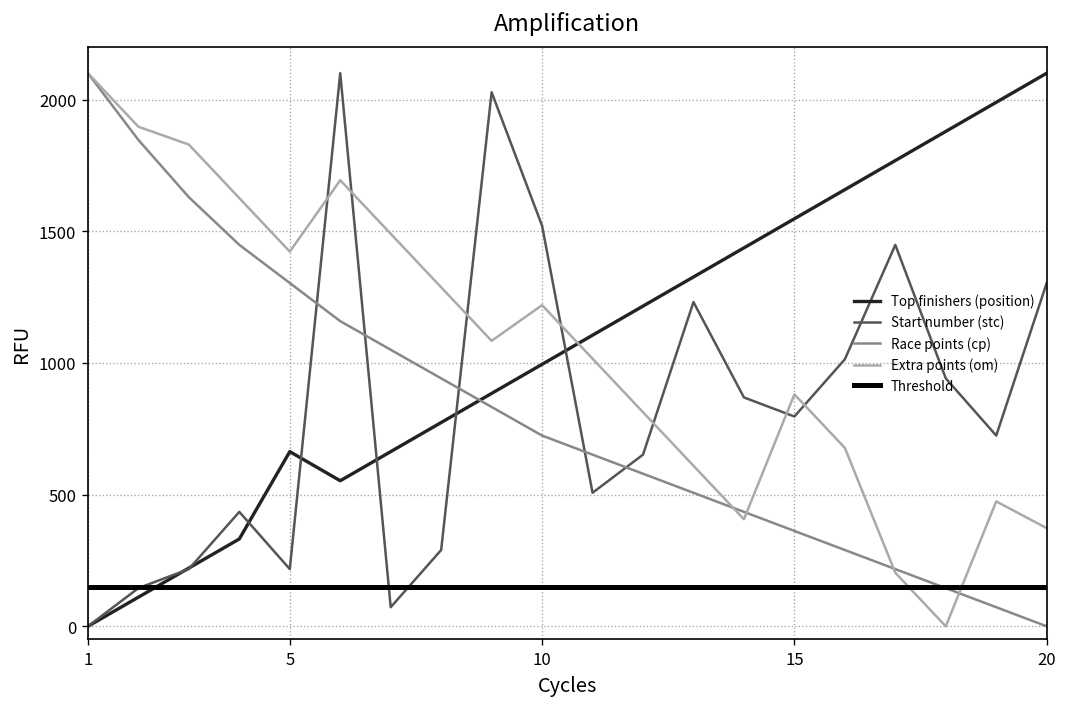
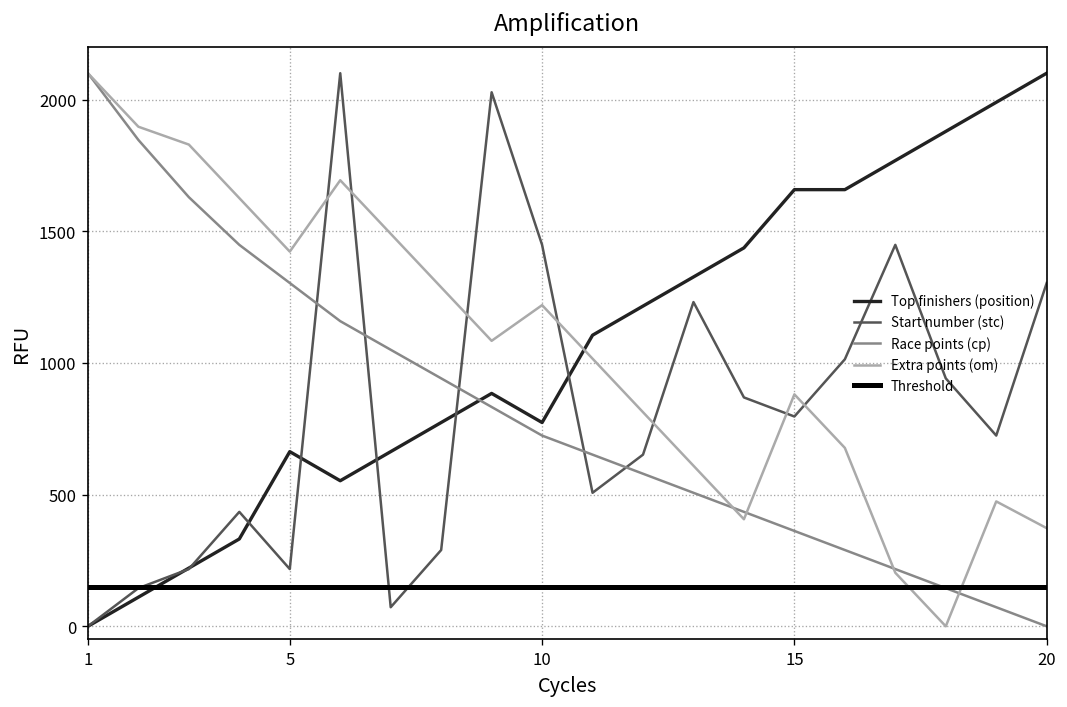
Top finishers (position), 10: 990 -> 770
Start number (stc), 10: 1520 -> 1450
Top finishers (position), 15: 1550 -> 1660
